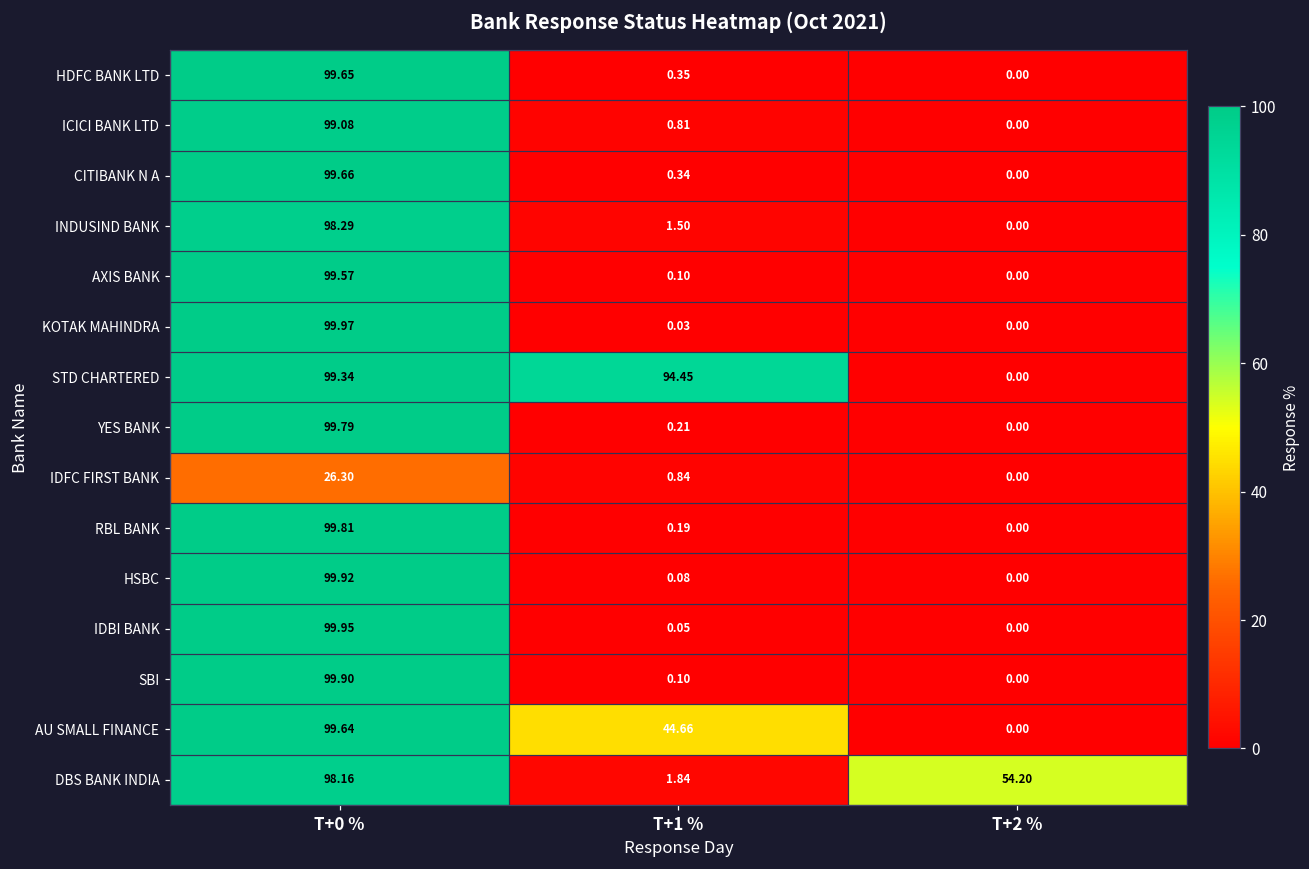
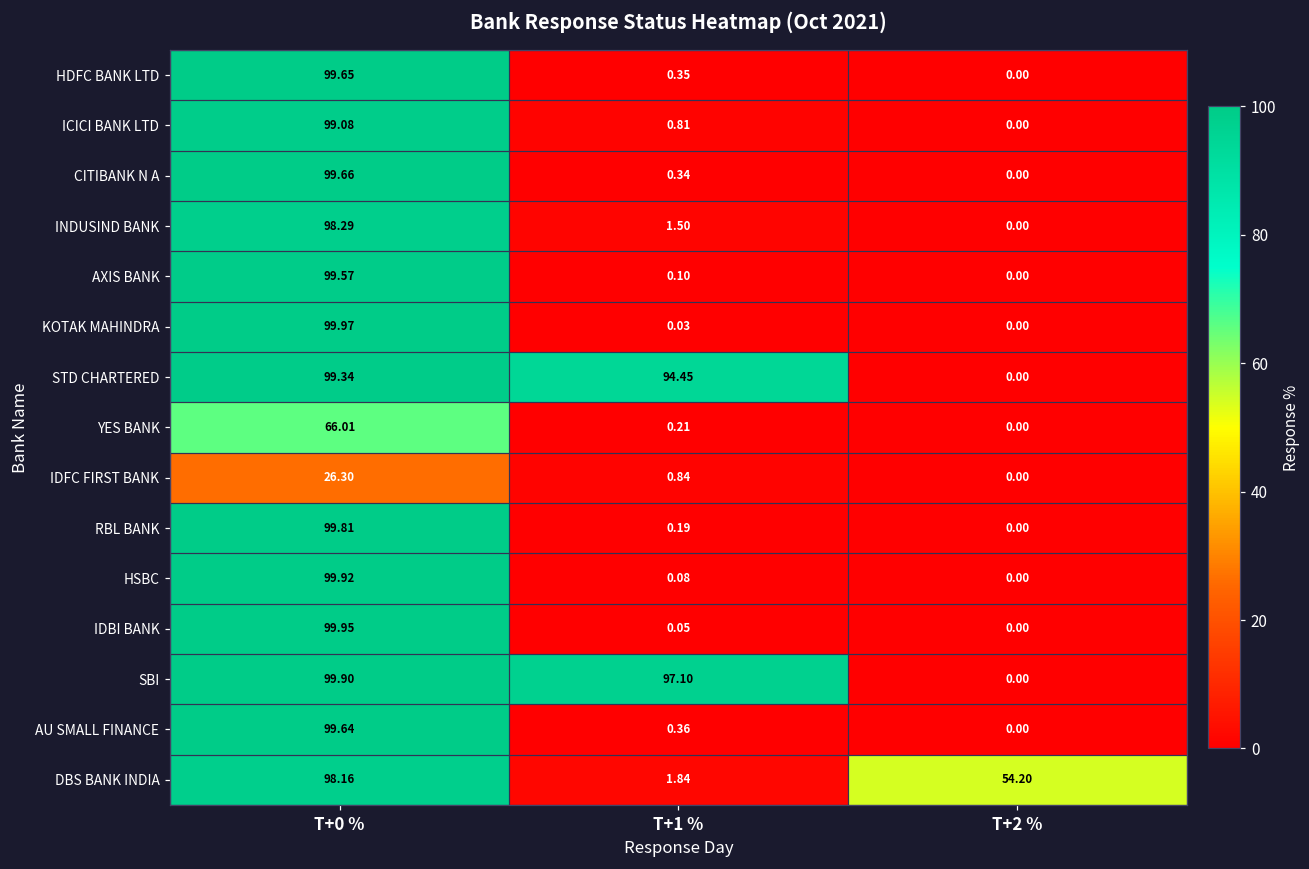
YES BANK, T+0 %: 99.79 -> 66.01
SBI, T+1 %: 0.10 -> 97.10
AU SMALL FINANCE, T+1 %: 44.66 -> 0.36
